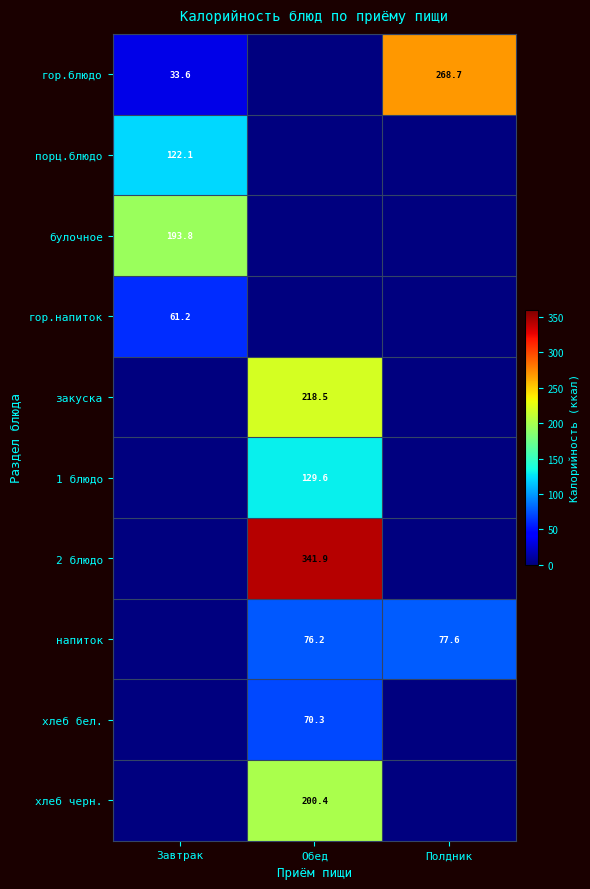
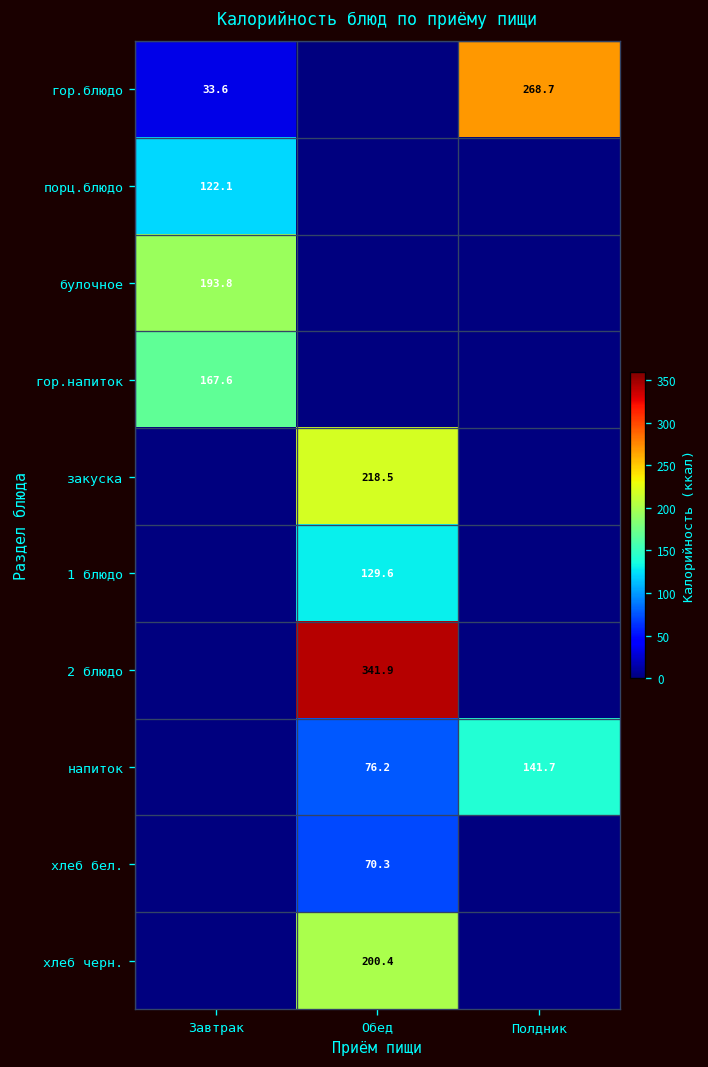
гор.напиток, Завтрак: 61.2 -> 167.6
напиток, Полдник: 77.6 -> 141.7
